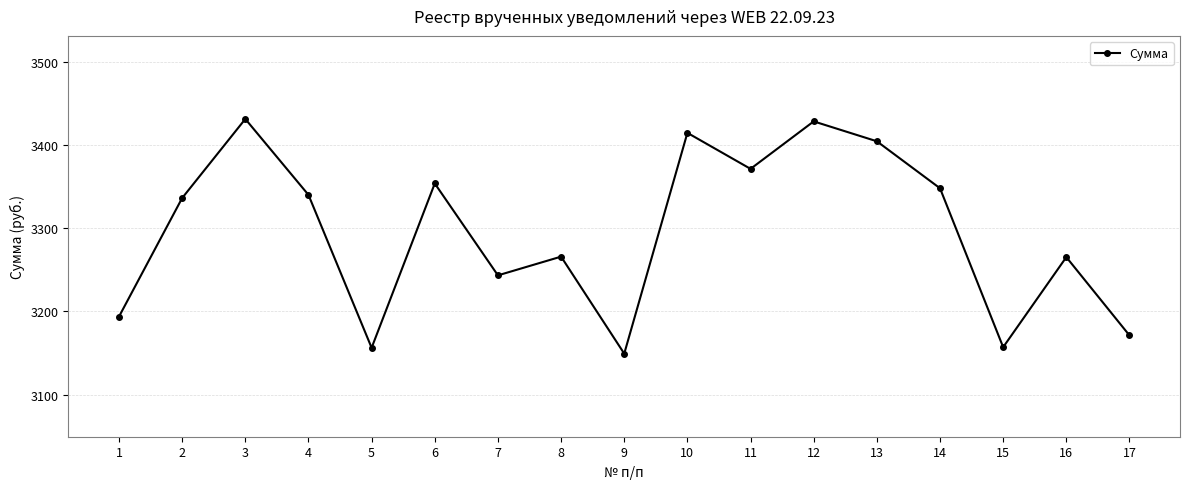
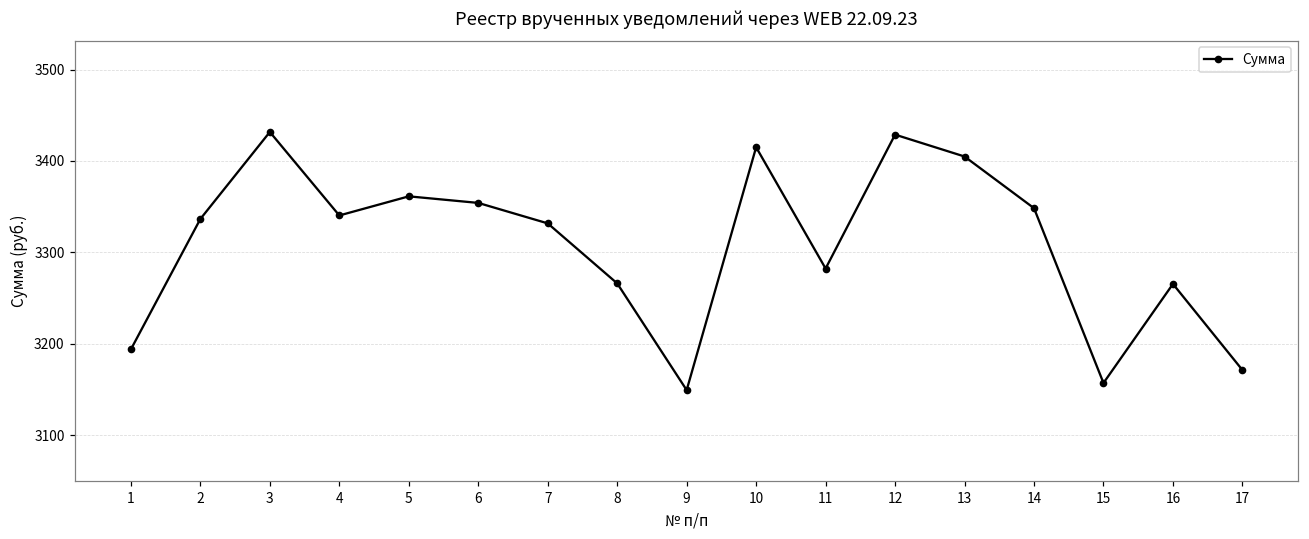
5: 3160 -> 3360
7: 3240 -> 3330
11: 3370 -> 3280
